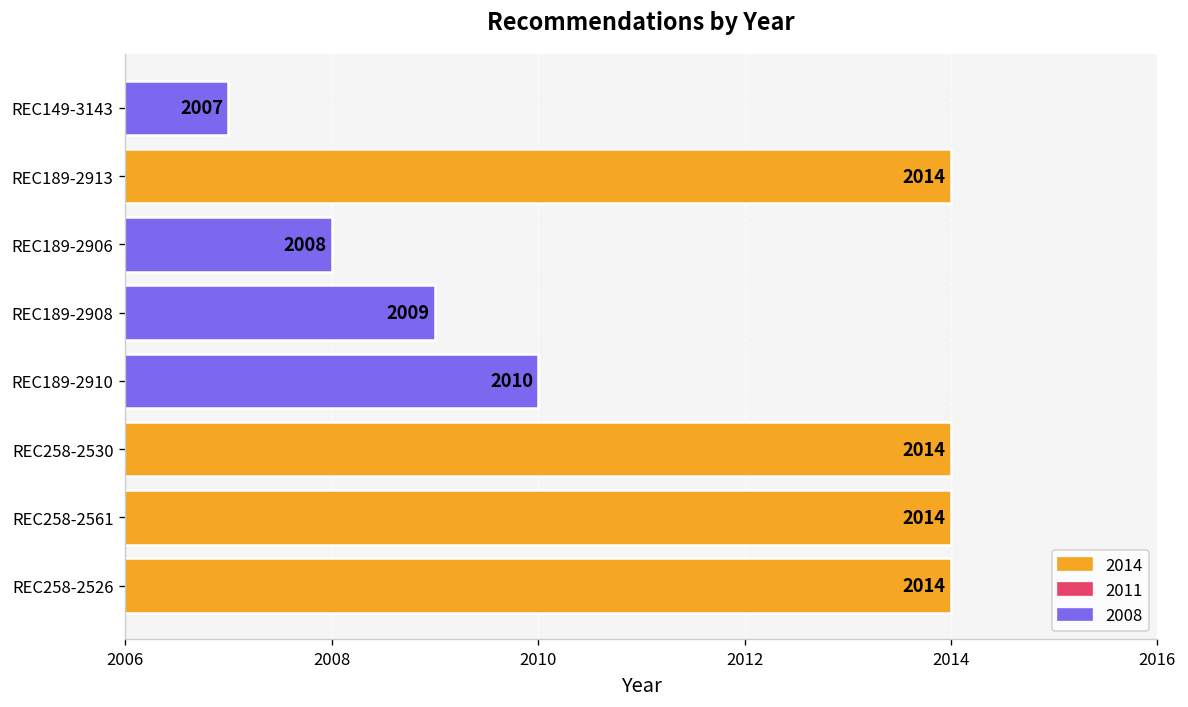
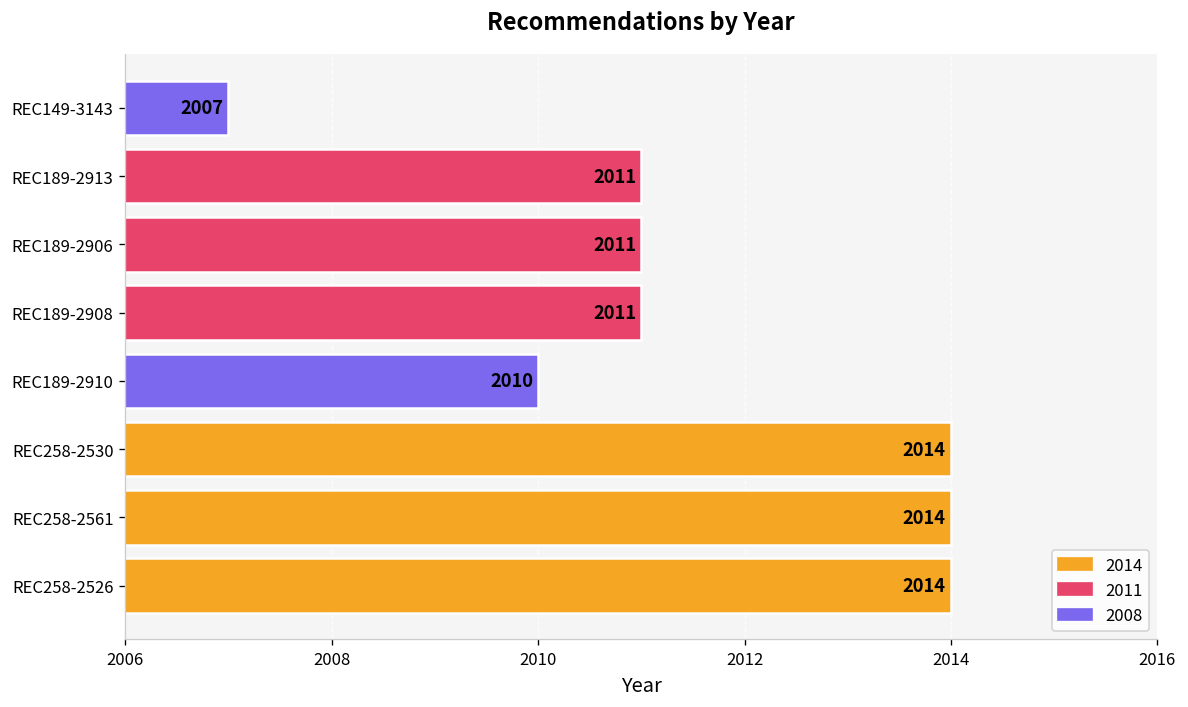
REC189-2913: 2014 -> 2011
REC189-2906: 2008 -> 2011
REC189-2908: 2009 -> 2011
